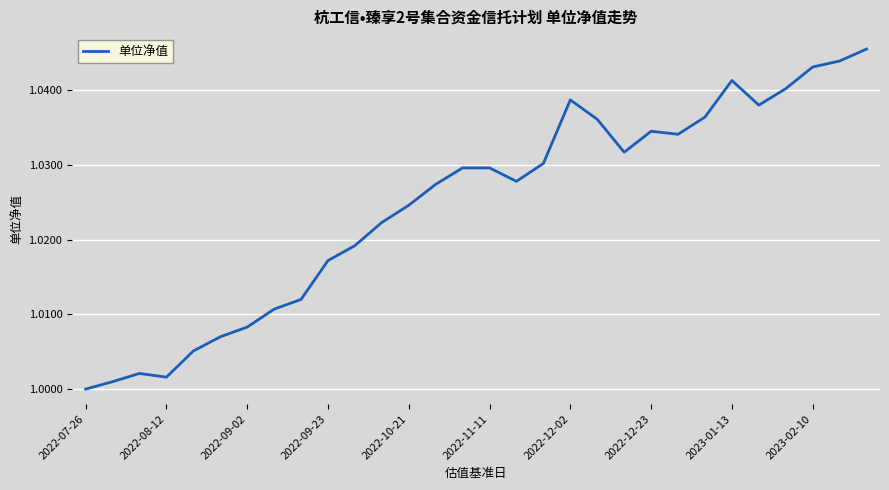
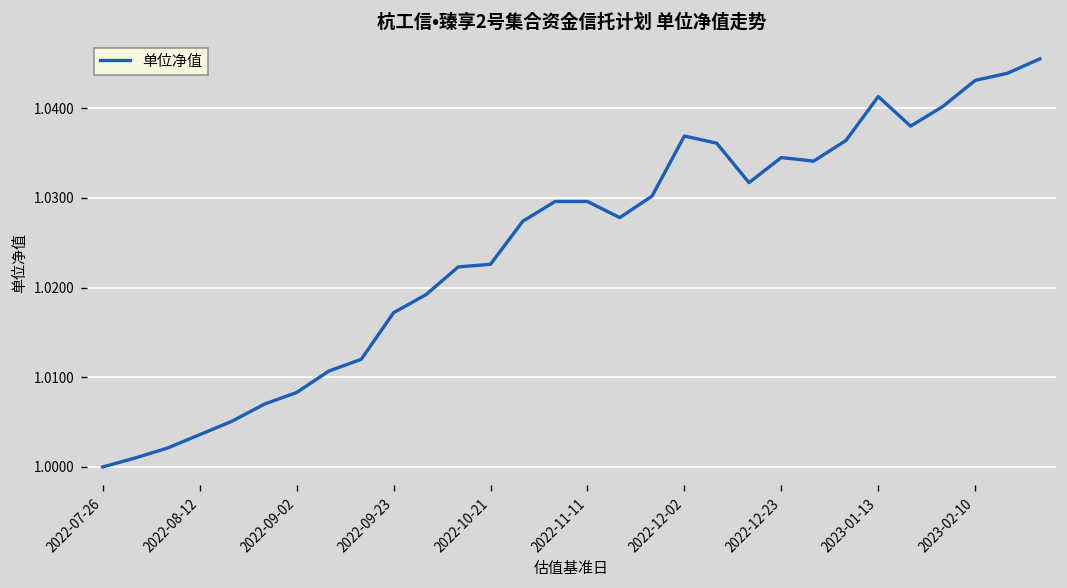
2022-08-12: 1.002 -> 1.004
2022-10-21: 1.025 -> 1.023
2022-12-02: 1.039 -> 1.037
